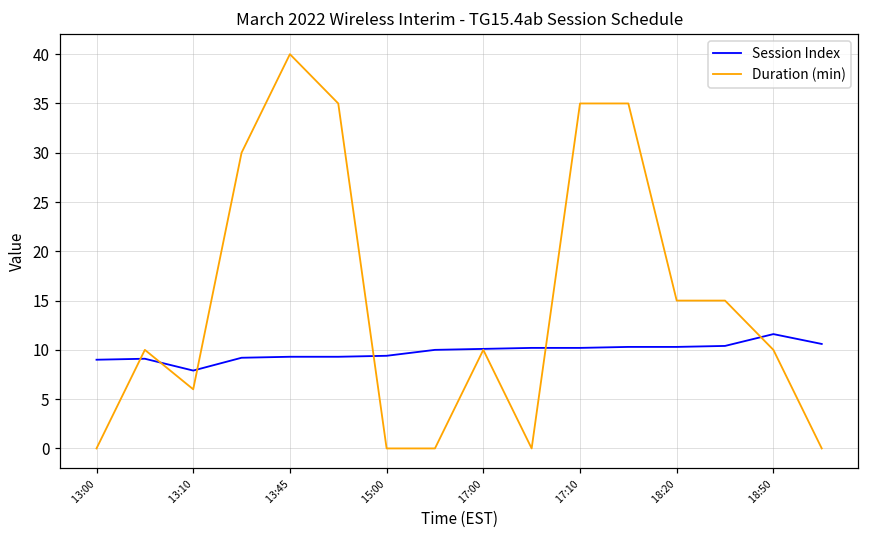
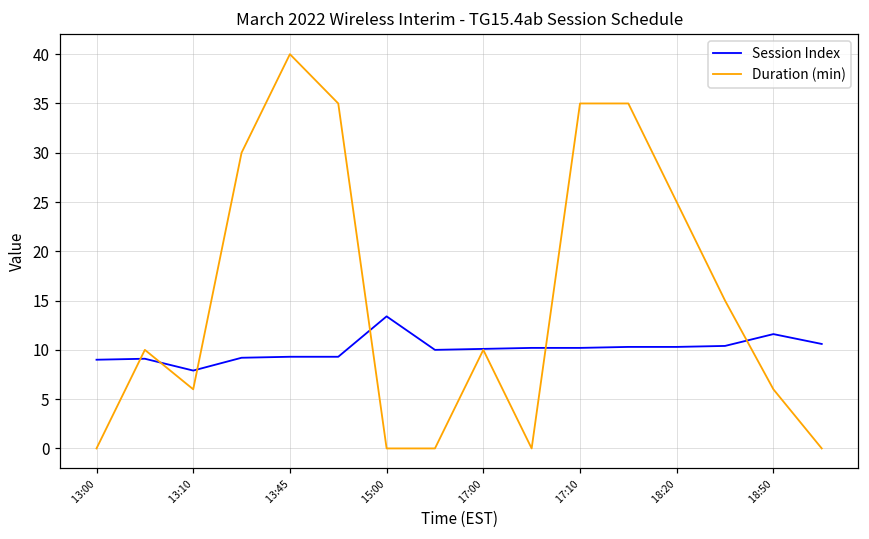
Session Index, 15:00: 9 -> 13
Duration (min), 18:20: 15 -> 25
Duration (min), 18:50: 10 -> 6
